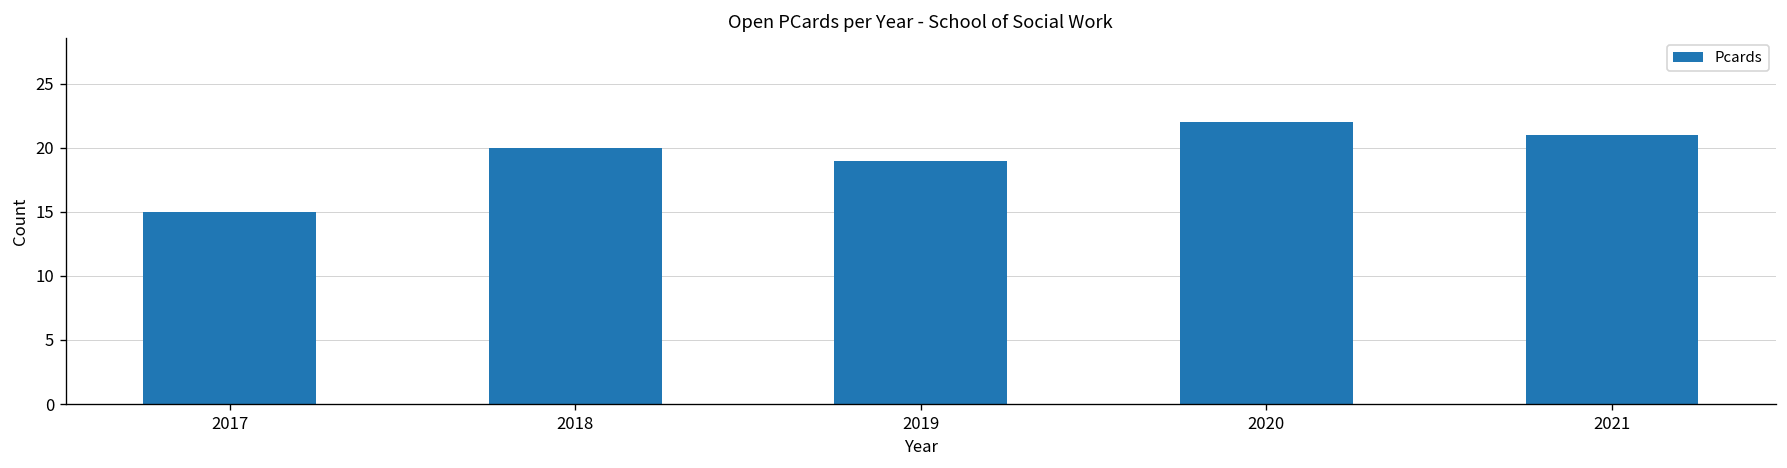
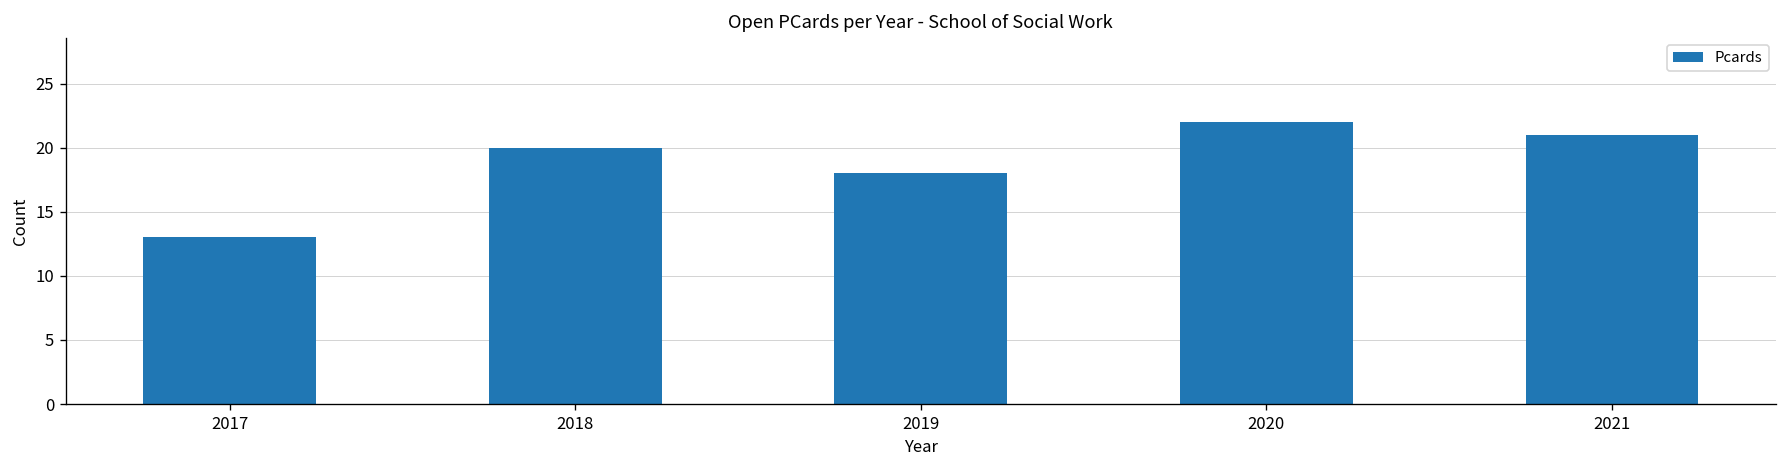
2017: 15 -> 13
2019: 19 -> 18
